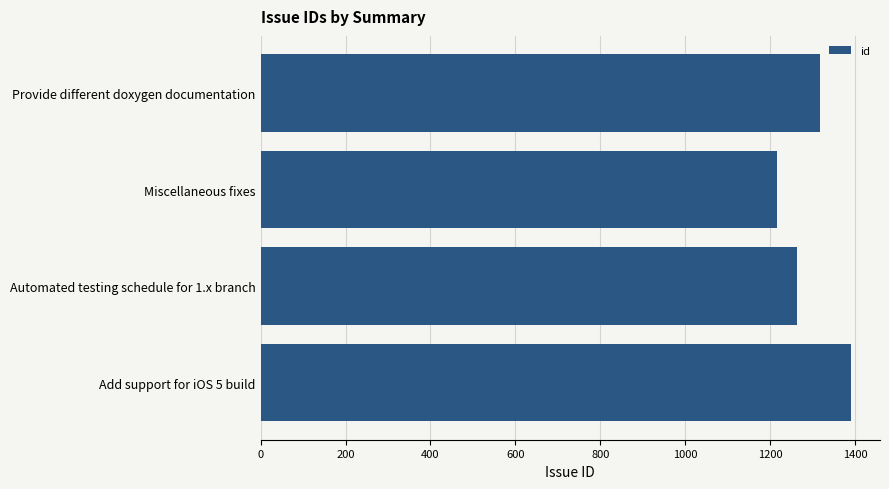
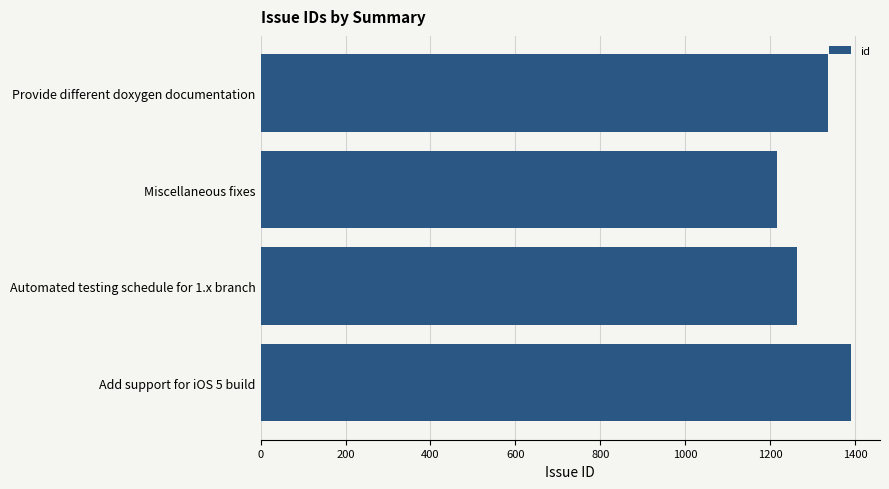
Provide different doxygen documentation: 1320 -> 1340
